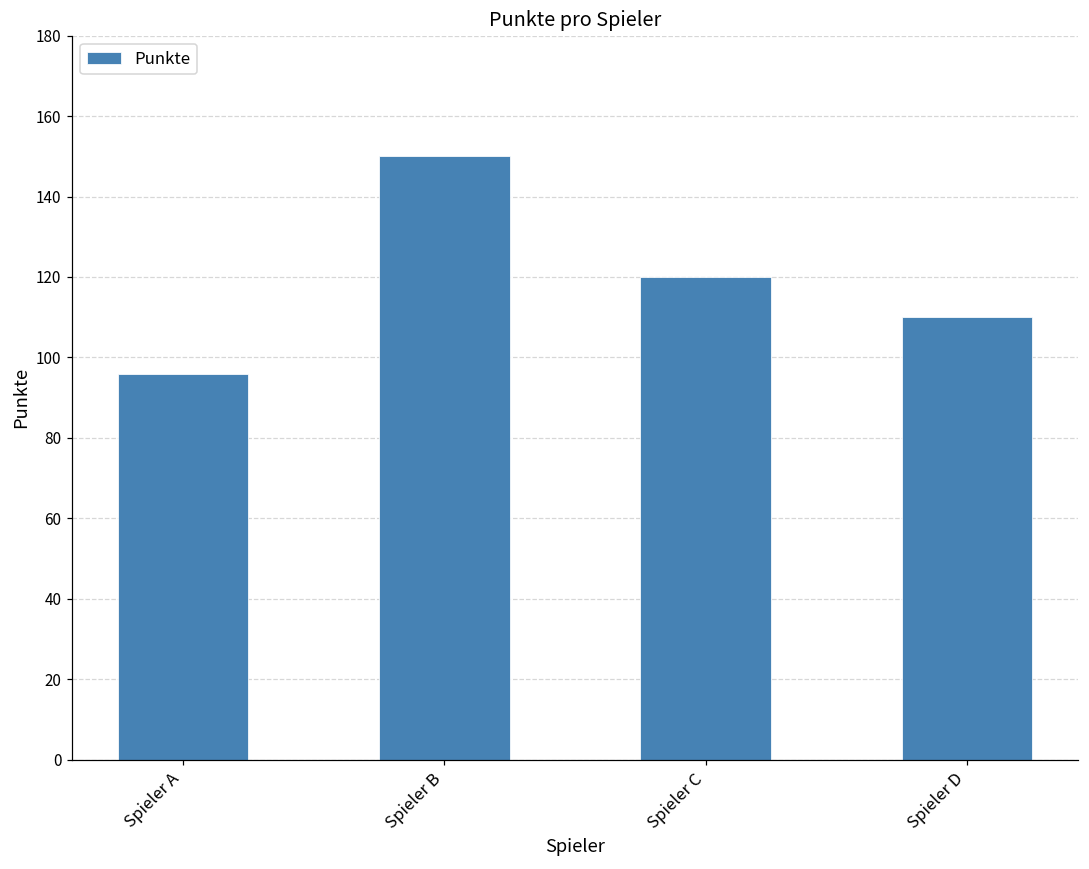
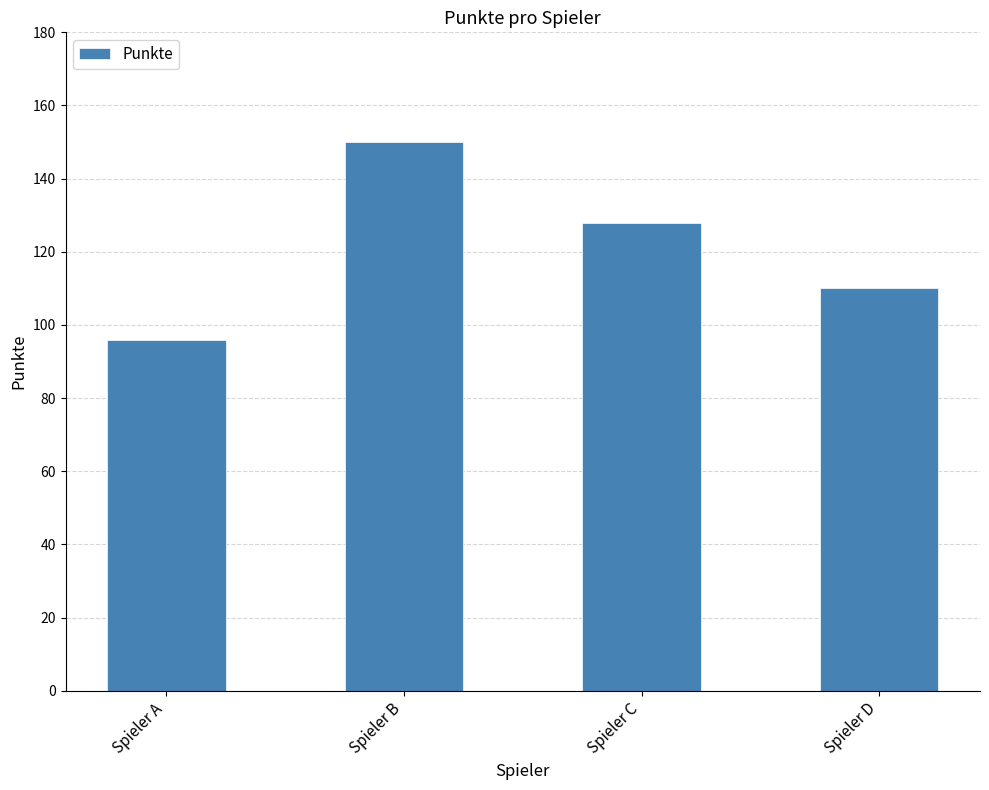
Spieler C: 120 -> 128
